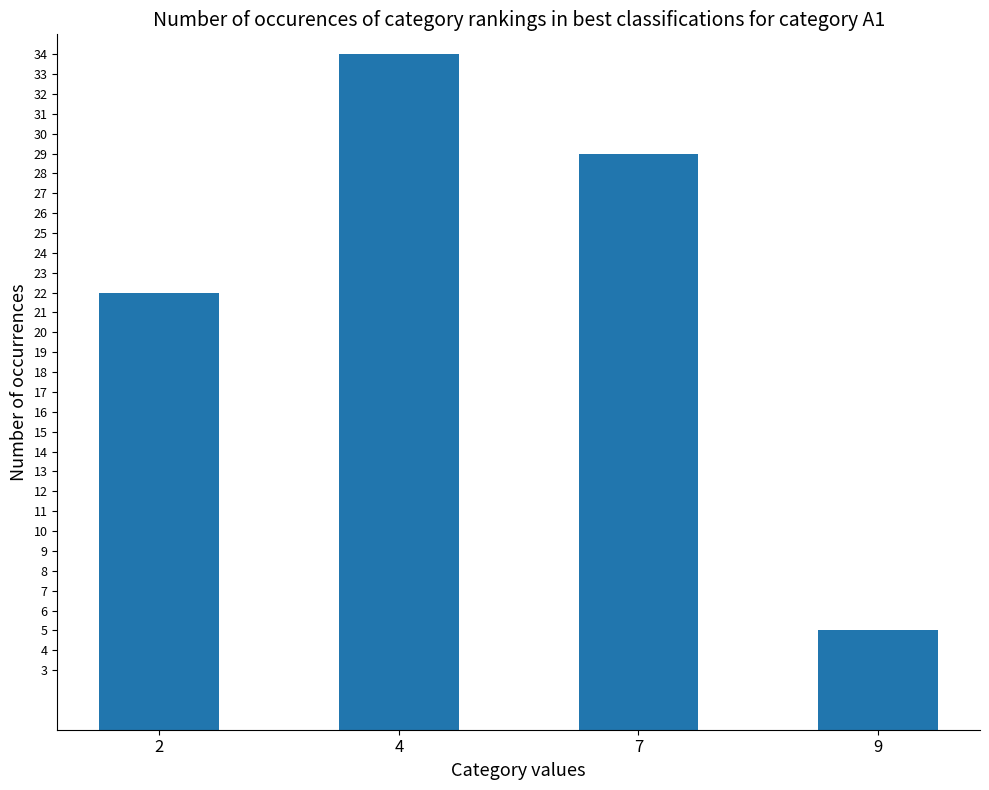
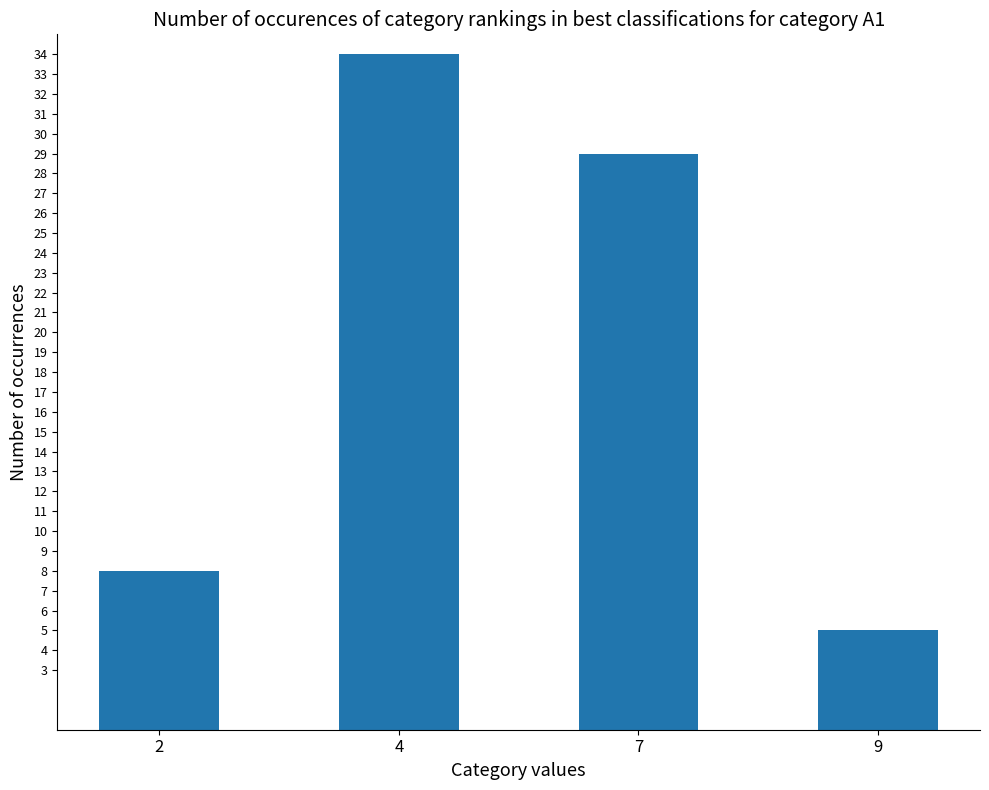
2: 22 -> 8
